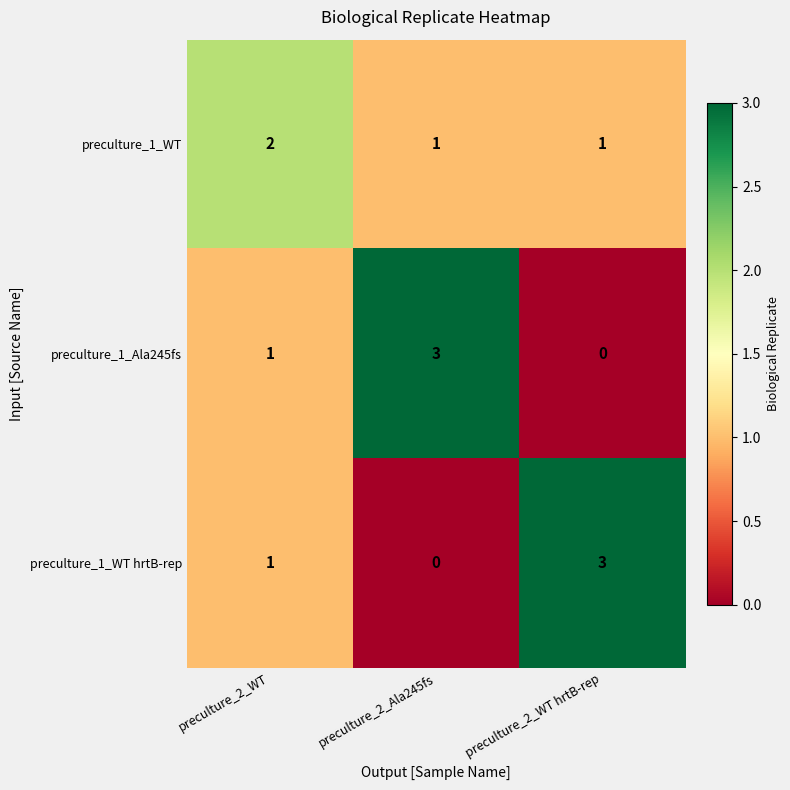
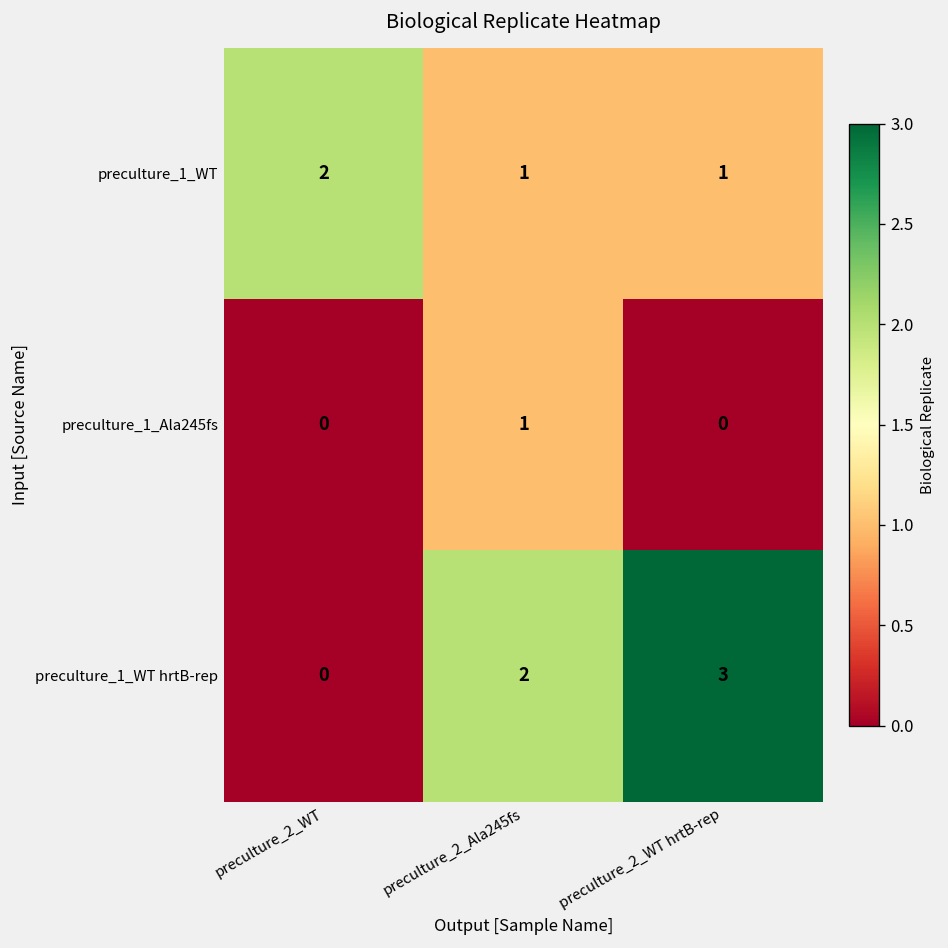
preculture_1_Ala245fs, preculture_2_WT: 1 -> 0
preculture_1_Ala245fs, preculture_2_Ala245fs: 3 -> 1
preculture_1_WT hrtB-rep, preculture_2_WT: 1 -> 0
preculture_1_WT hrtB-rep, preculture_2_Ala245fs: 0 -> 2
